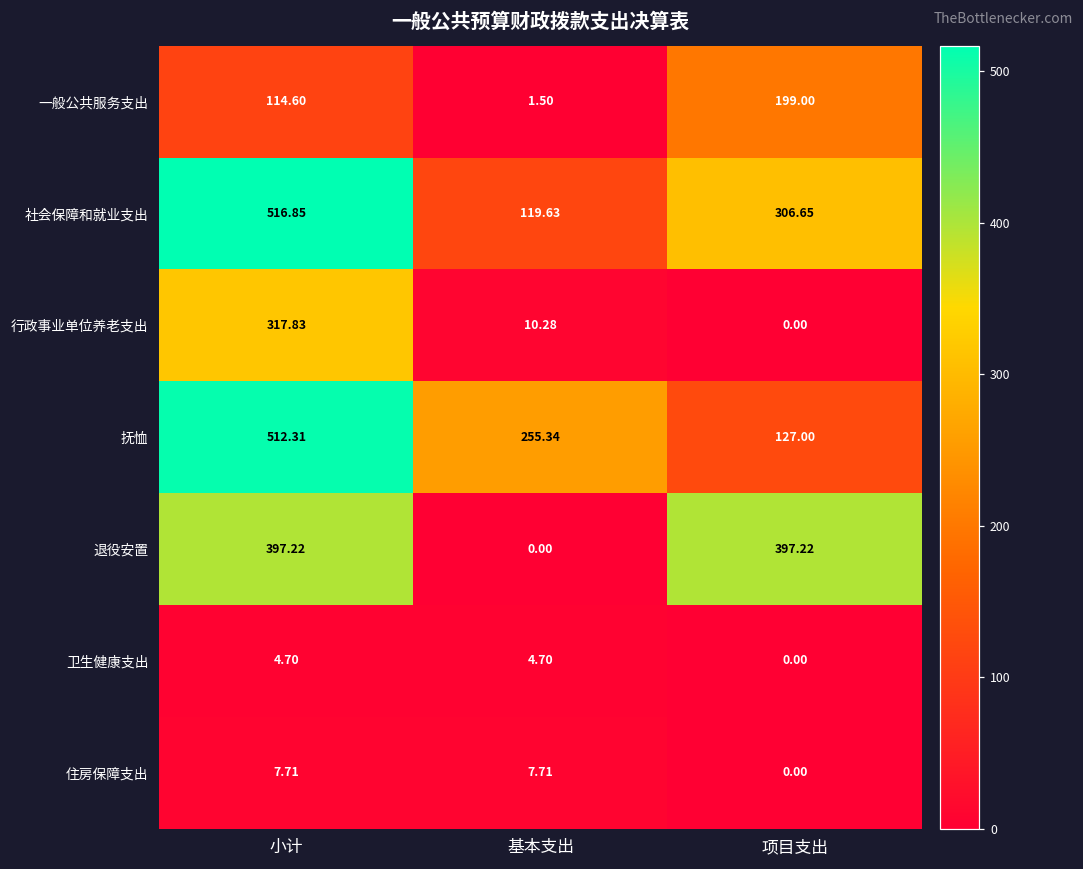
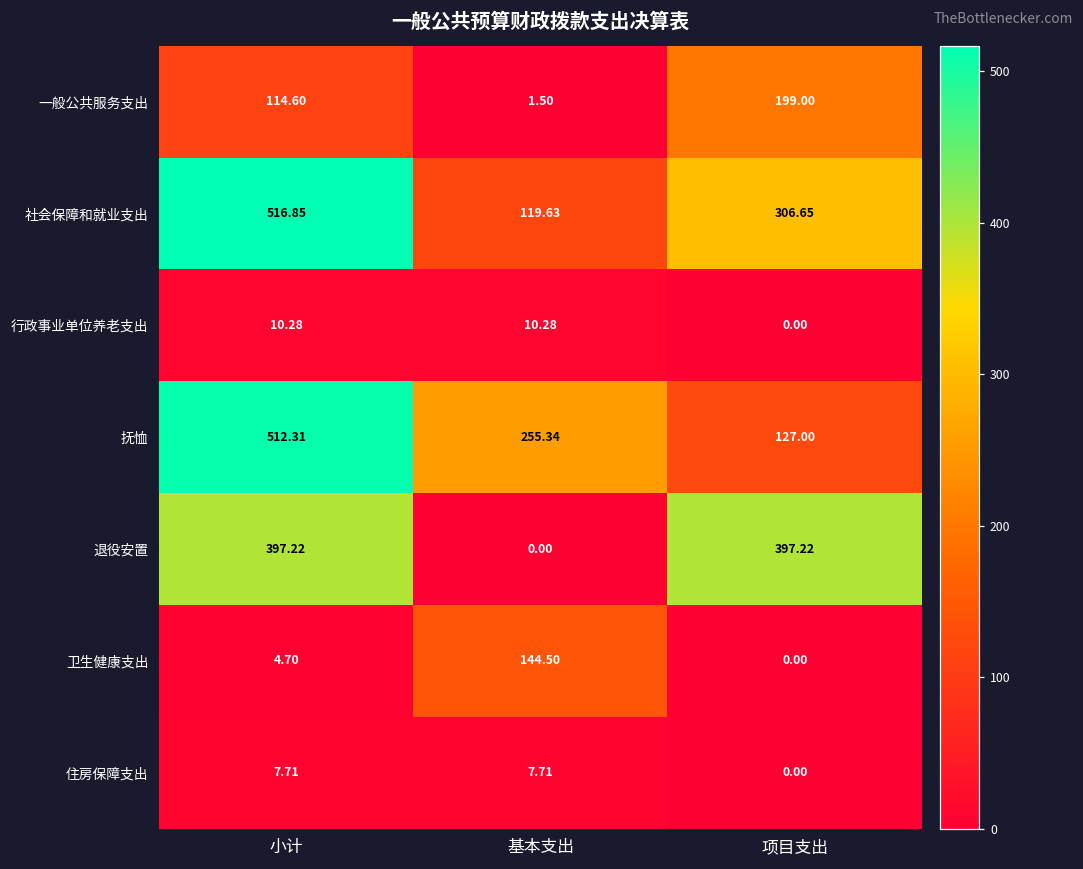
行政事业单位养老支出, 小计: 317.83 -> 10.28
卫生健康支出, 基本支出: 4.70 -> 144.50
